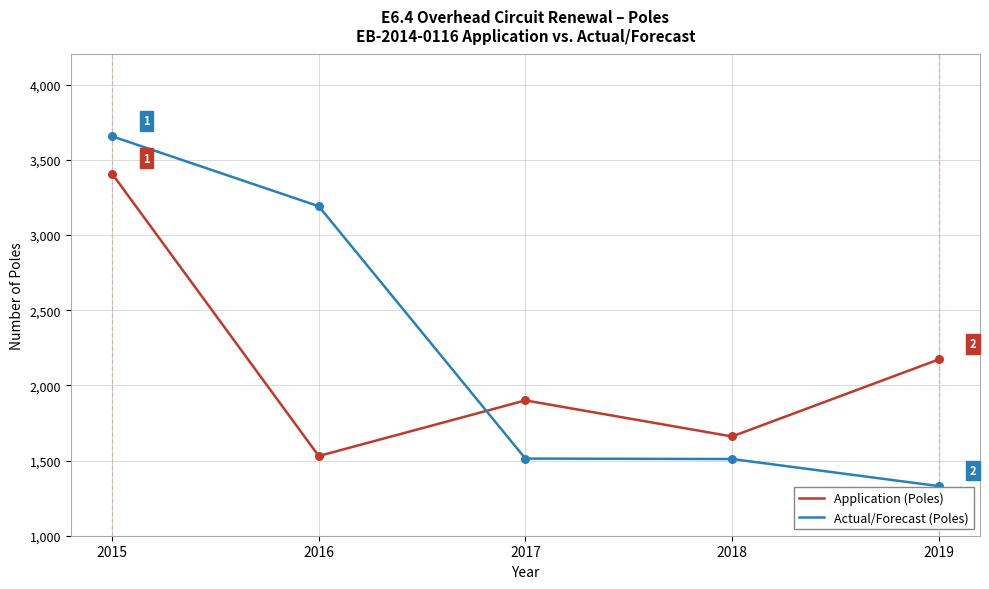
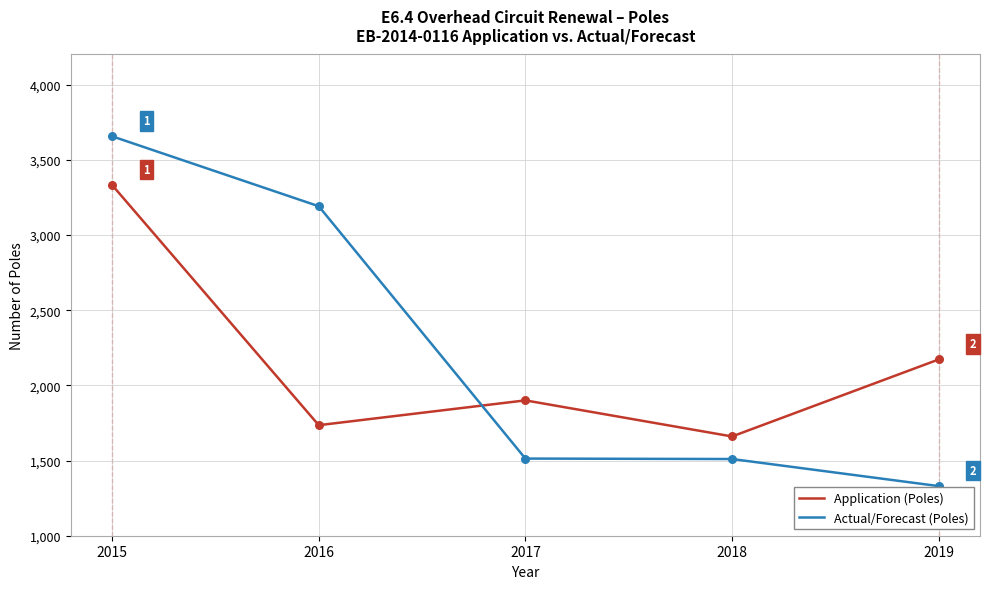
Application (Poles), 2015: 3,410 -> 3,330
Application (Poles), 2016: 1,530 -> 1,740
